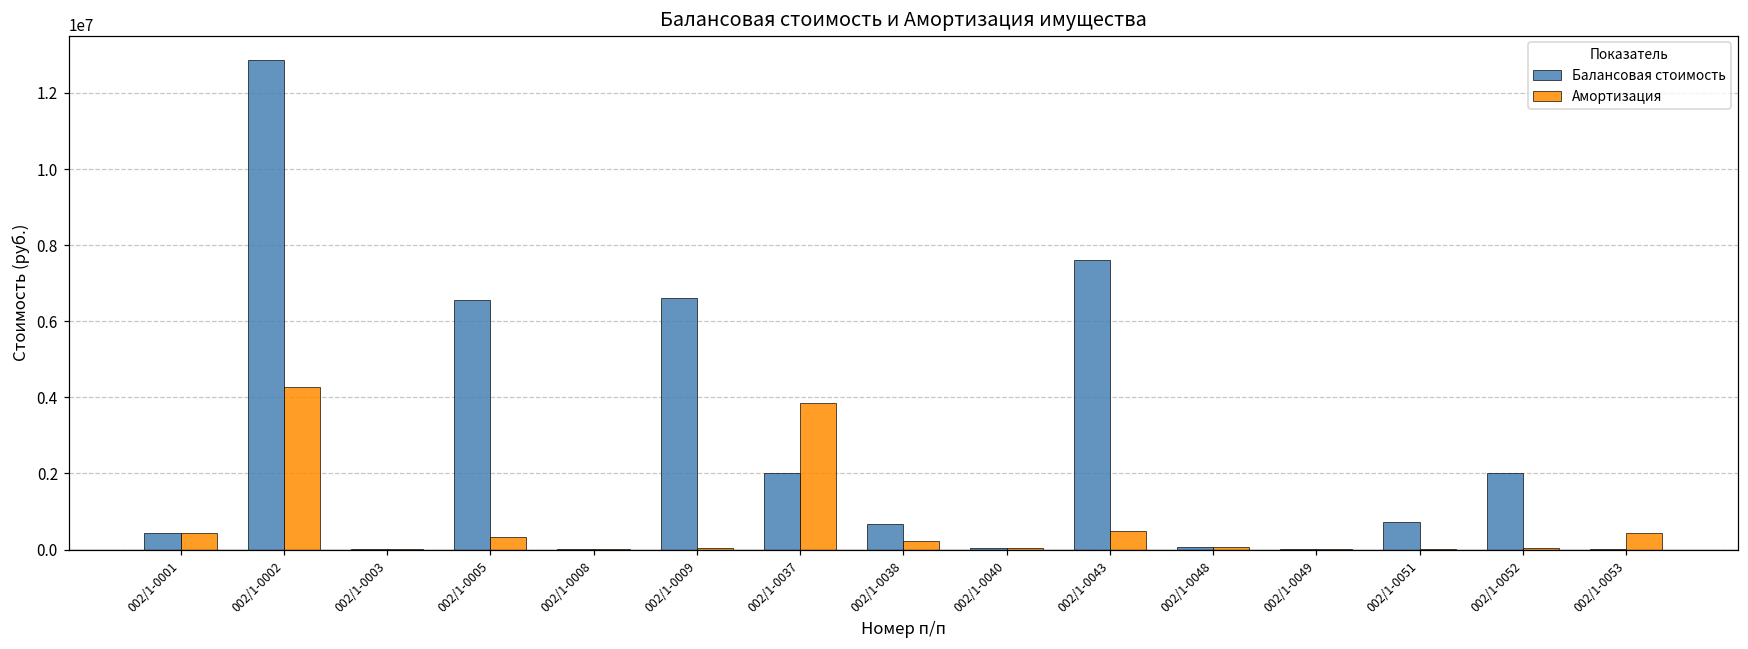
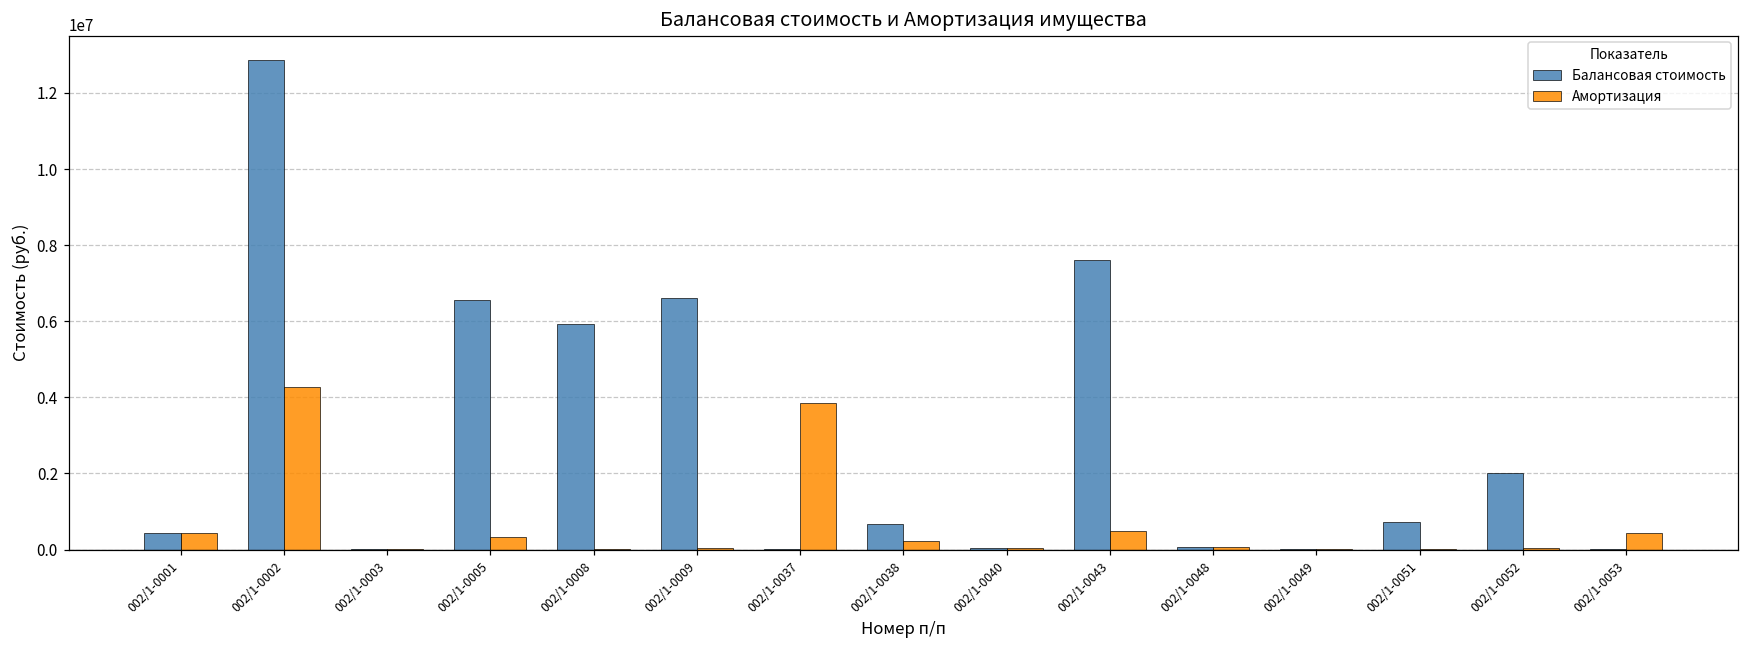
Балансовая стоимость, 002/1-0008: 0 -> 5900000
Балансовая стоимость, 002/1-0037: 2000000 -> 0
